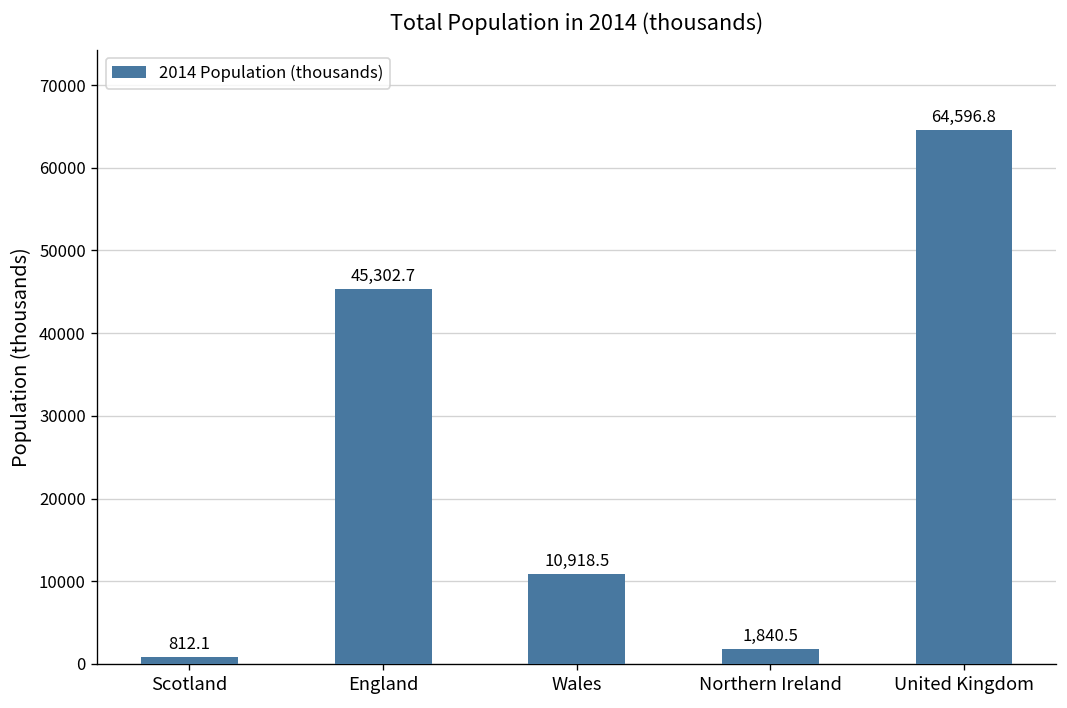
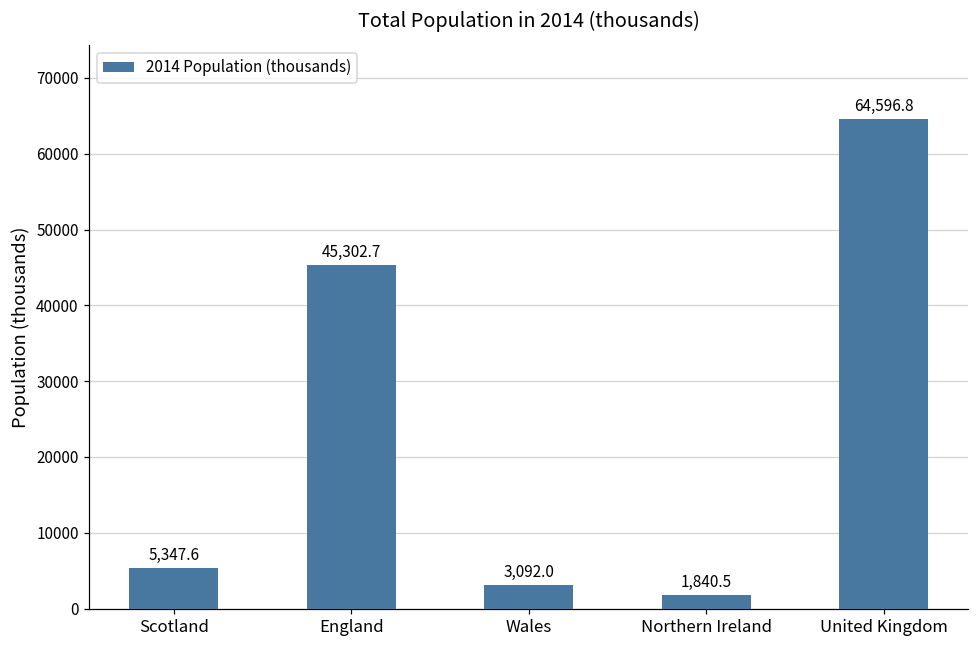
Scotland: 812.1 -> 5,347.6
Wales: 10,918.5 -> 3,092.0
